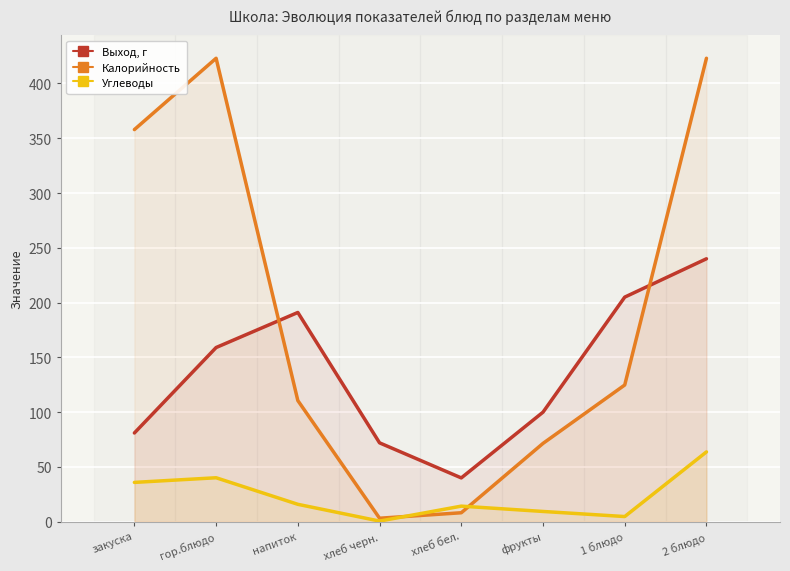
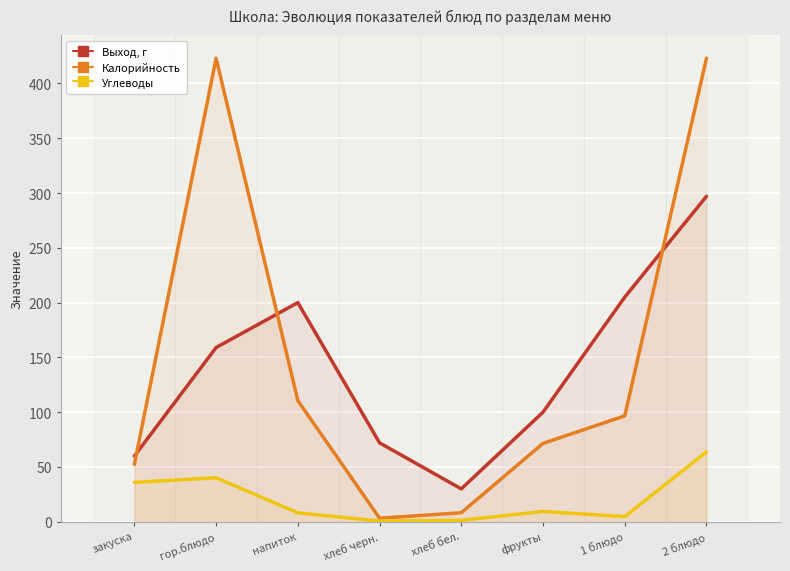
Выход, г, закуска: 81 -> 60
Калорийность, закуска: 358 -> 52
Выход, г, напиток: 191 -> 200
Углеводы, напиток: 16 -> 8
Выход, г, хлеб бел.: 40 -> 30
Углеводы, хлеб бел.: 14 -> 1
Калорийность, 1 блюдо: 125 -> 97
Выход, г, 2 блюдо: 240 -> 297
